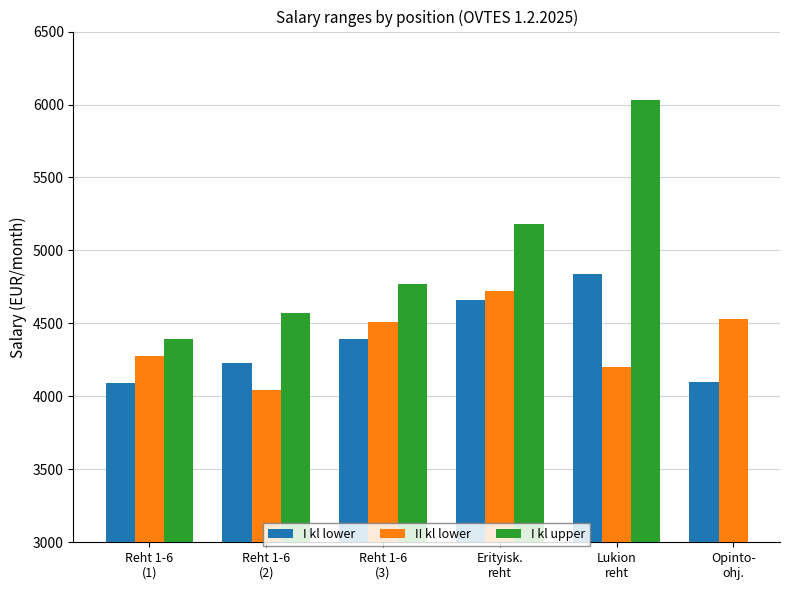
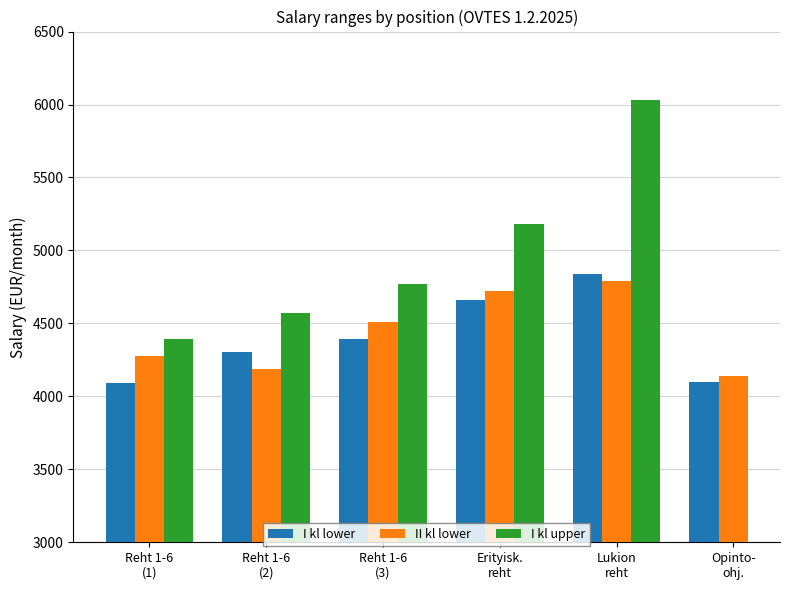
I kl lower, Reht 1-6 (2): 4230 -> 4300
II kl lower, Reht 1-6 (2): 4040 -> 4190
II kl lower, Lukion reht: 4200 -> 4790
II kl lower, Opinto- ohj.: 4530 -> 4140
